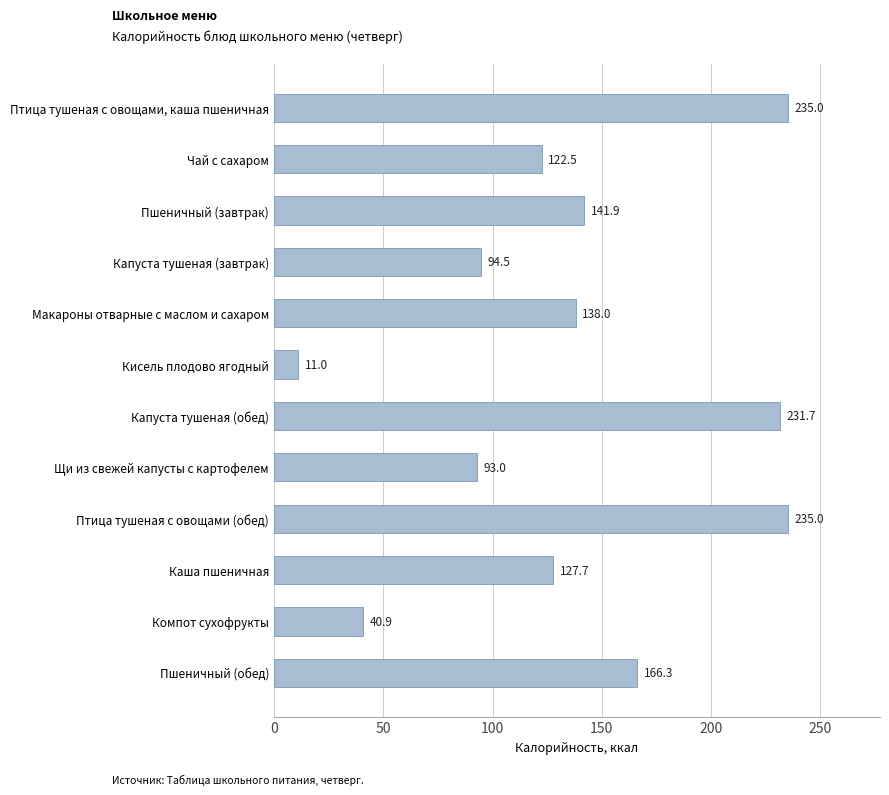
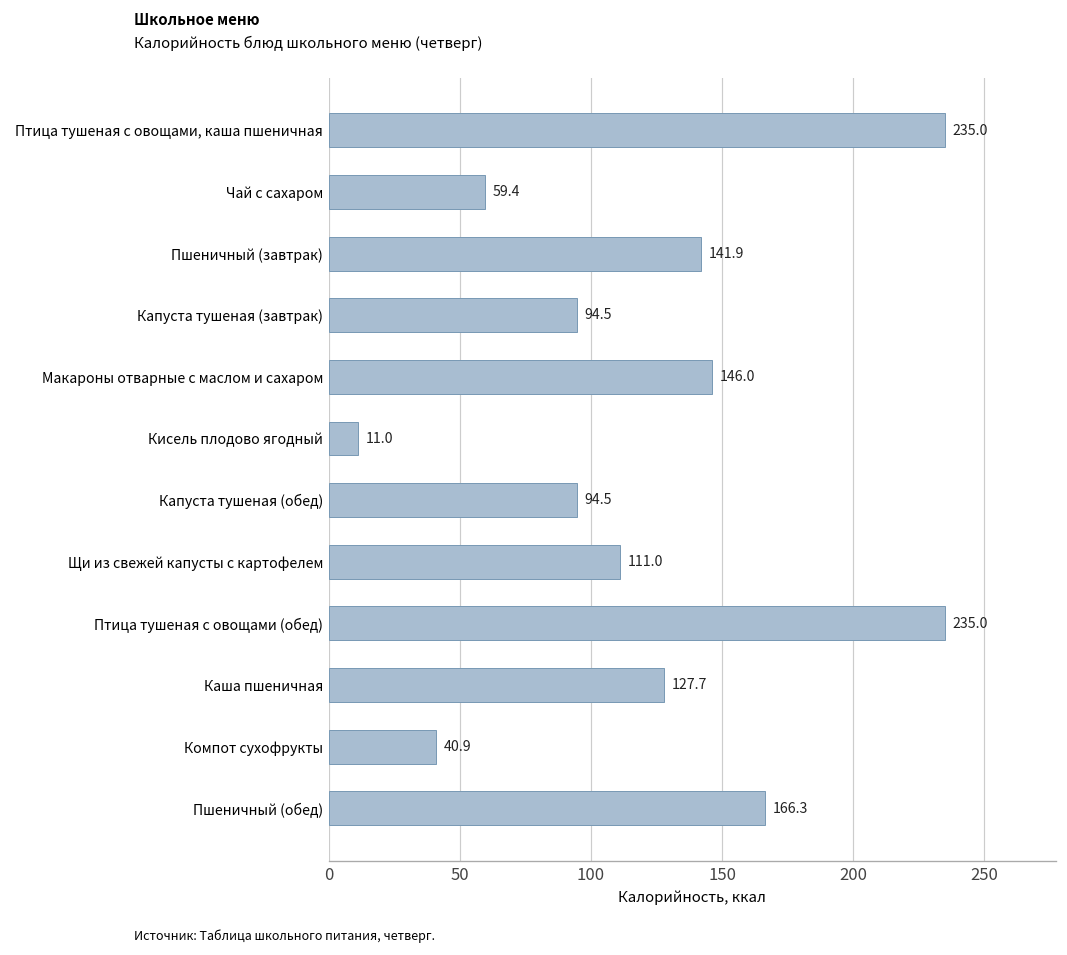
Чай с сахаром: 122.5 -> 59.4
Макароны отварные с маслом и сахаром: 138.0 -> 146.0
Капуста тушеная (обед): 231.7 -> 94.5
Щи из свежей капусты с картофелем: 93.0 -> 111.0
